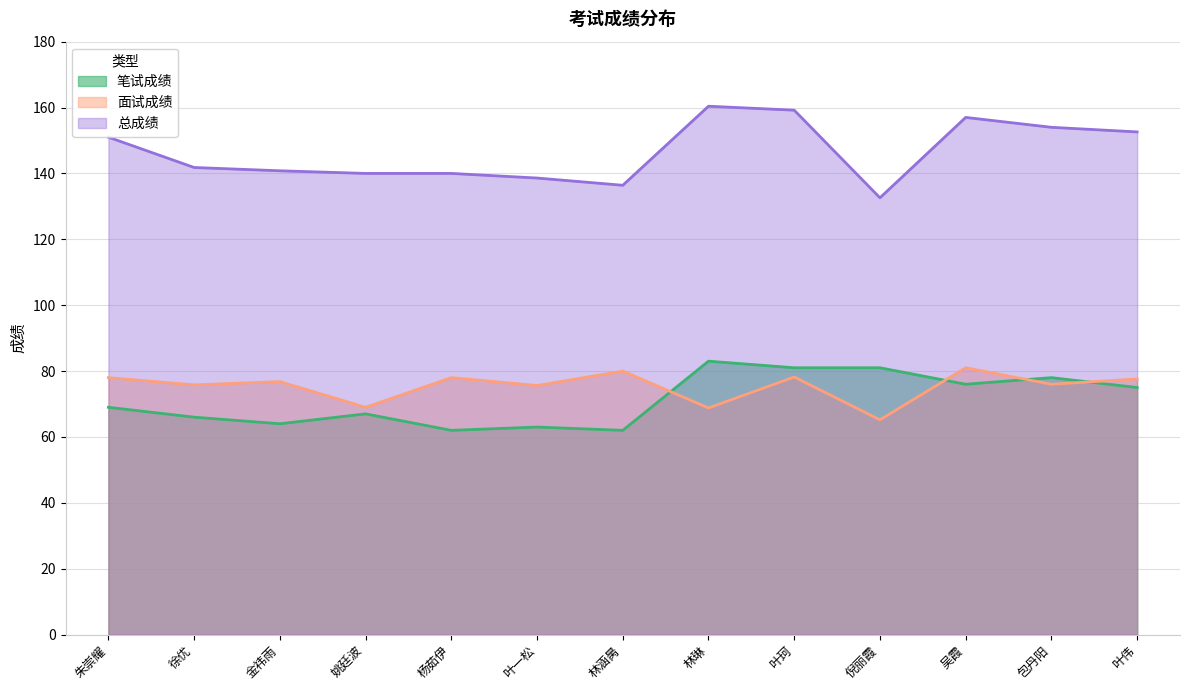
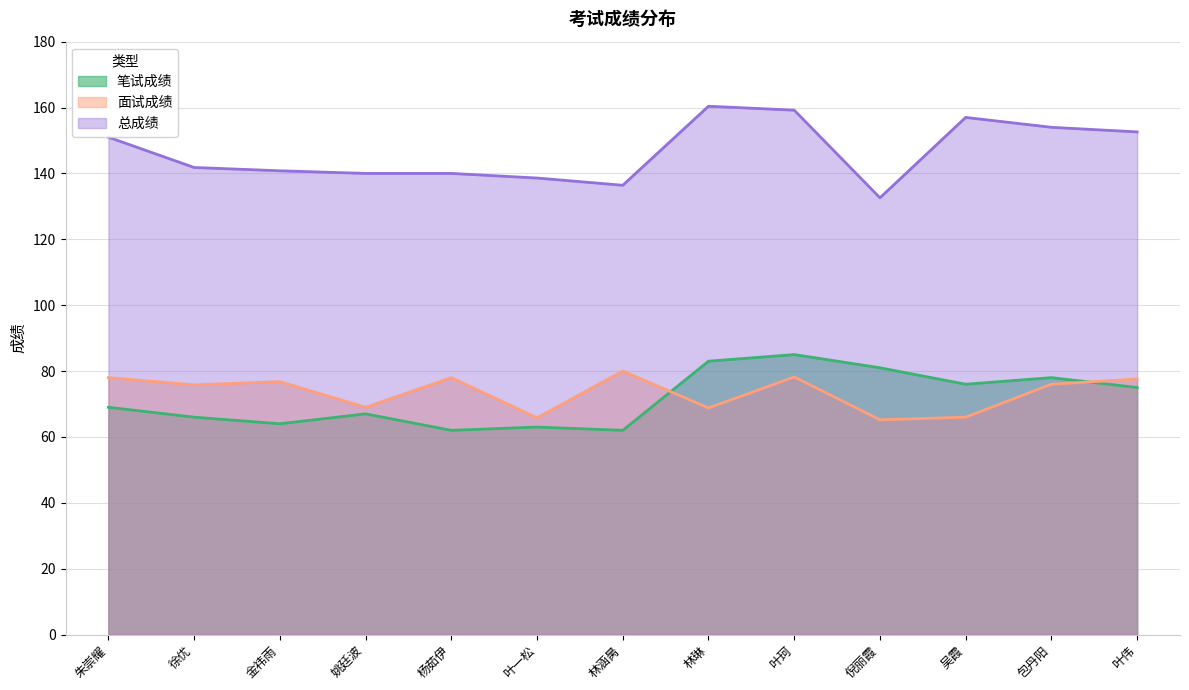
面试成绩, 叶一松: 76 -> 66
笔试成绩, 叶珂: 81 -> 85
面试成绩, 吴霞: 81 -> 66
